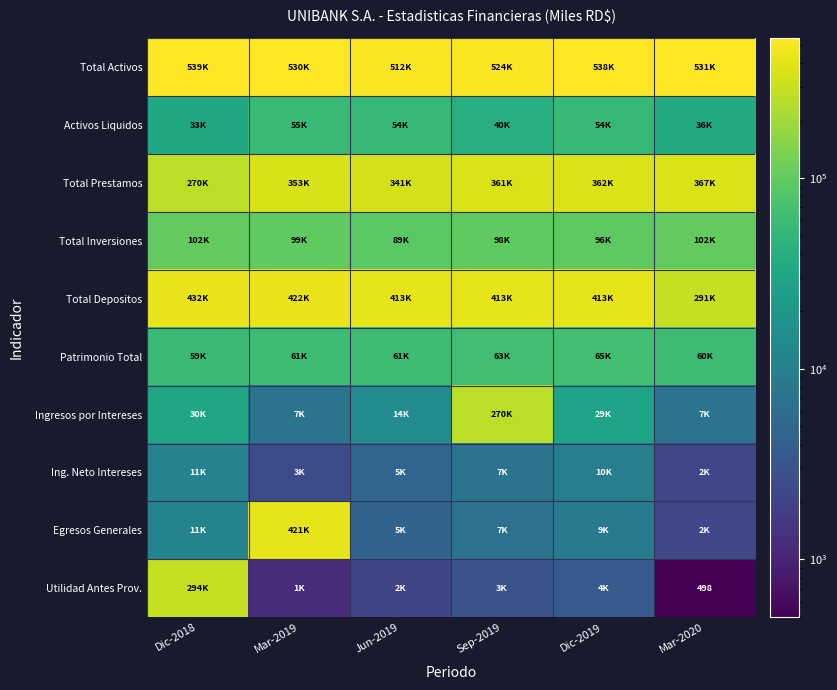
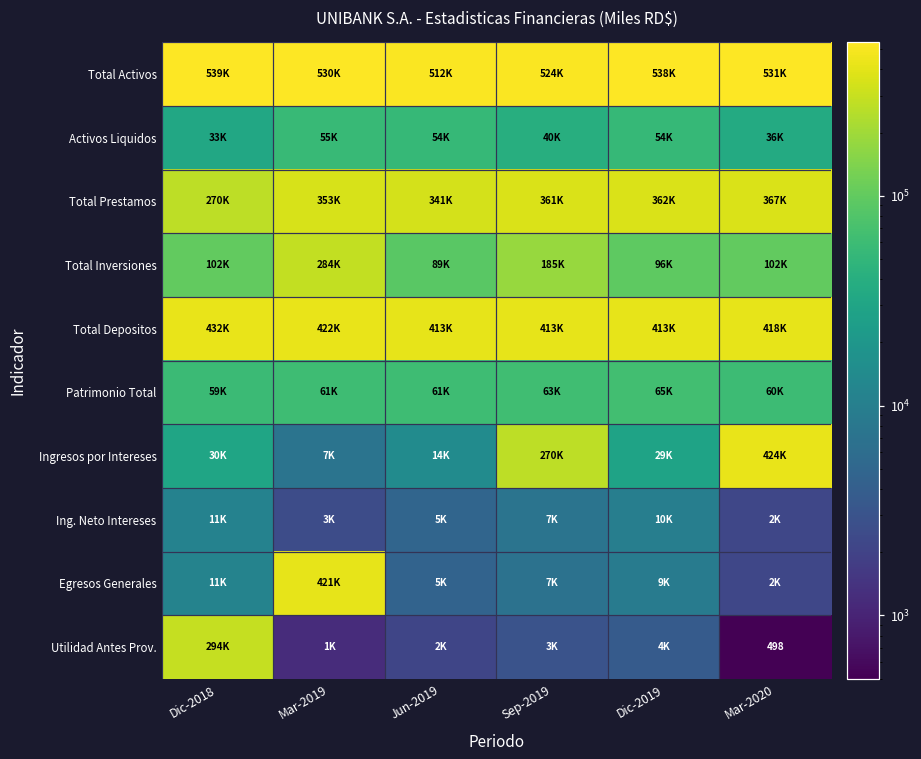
Total Inversiones, Mar-2019: 99K -> 284K
Total Inversiones, Sep-2019: 98K -> 185K
Total Depositos, Mar-2020: 291K -> 418K
Ingresos por Intereses, Mar-2020: 7K -> 424K
